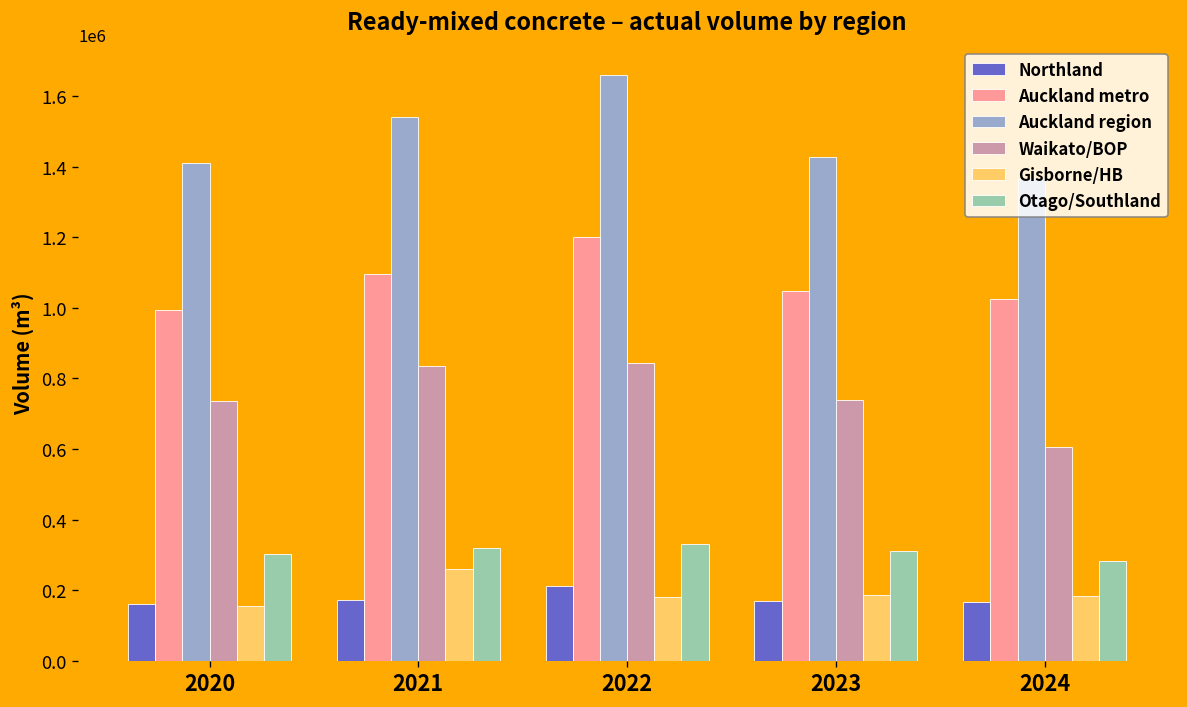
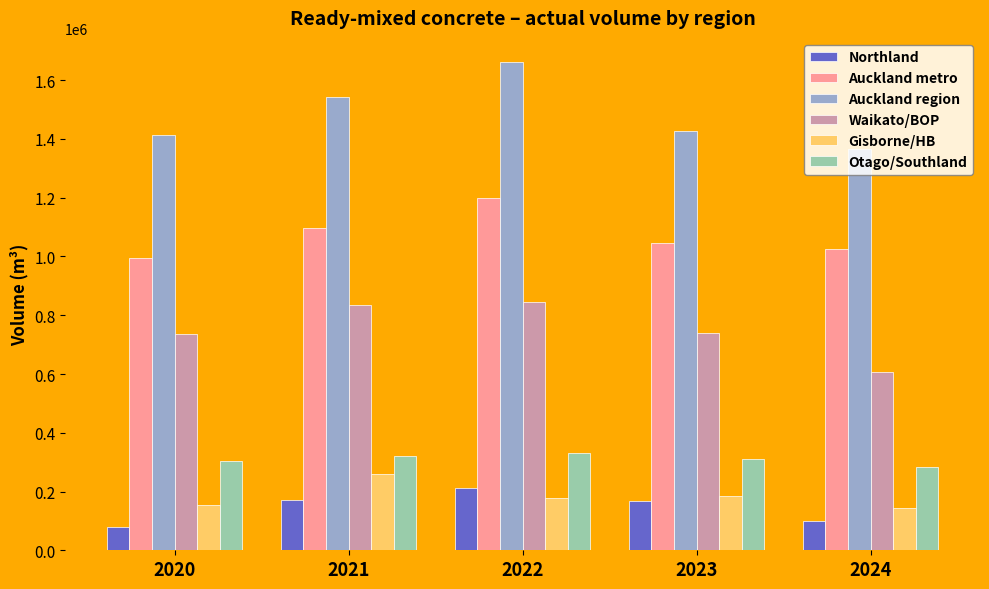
Northland, 2020: 160000 -> 80000
Northland, 2024: 170000 -> 100000
Gisborne/HB, 2024: 180000 -> 140000
